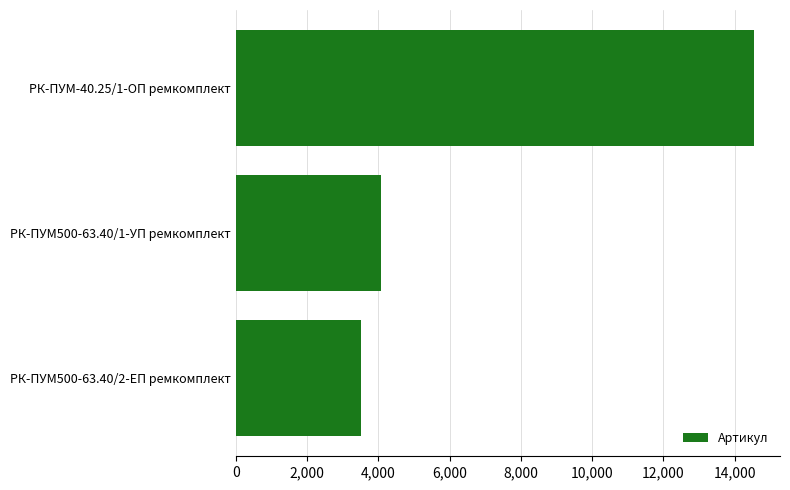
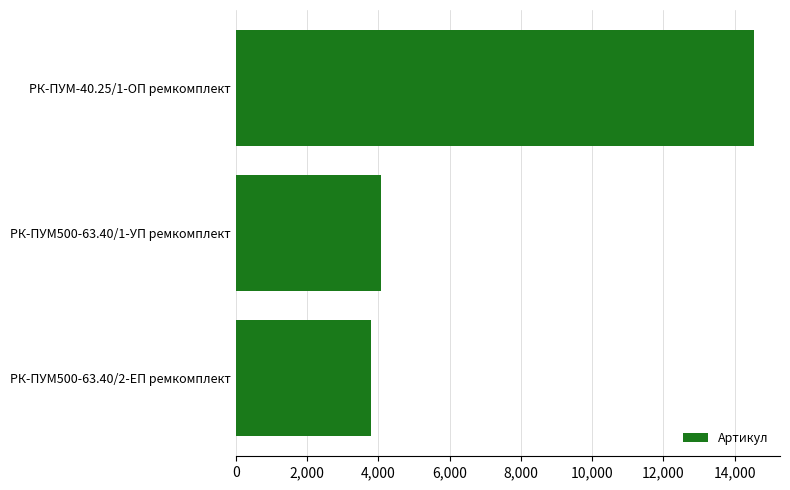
РК-ПУМ500-63.40/2-ЕП ремкомплект: 3,500 -> 3,800
